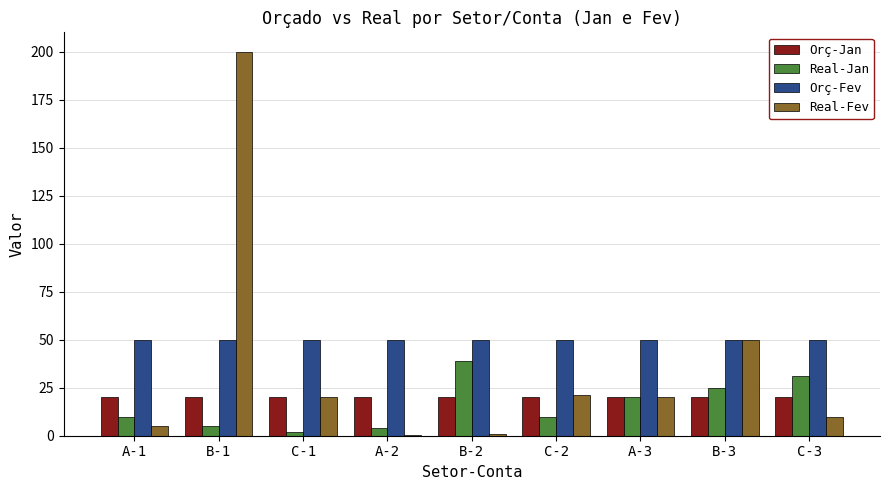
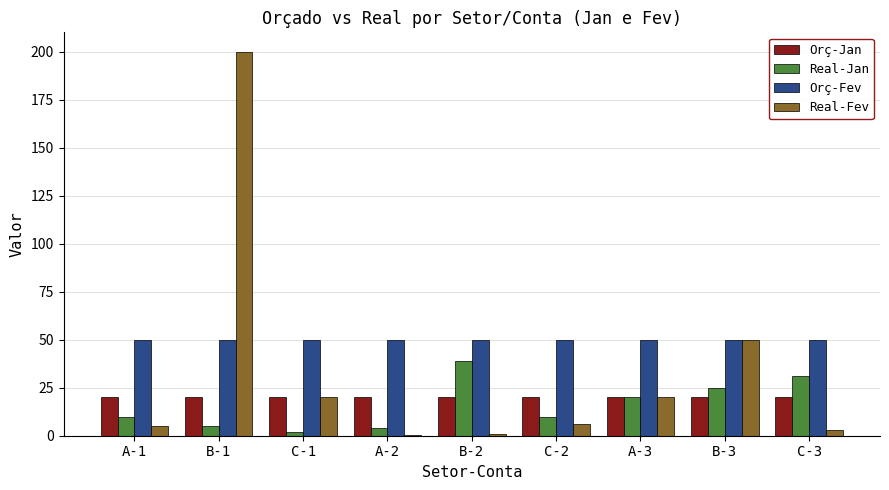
Real-Fev, C-2: 21 -> 6
Real-Fev, C-3: 10 -> 3
